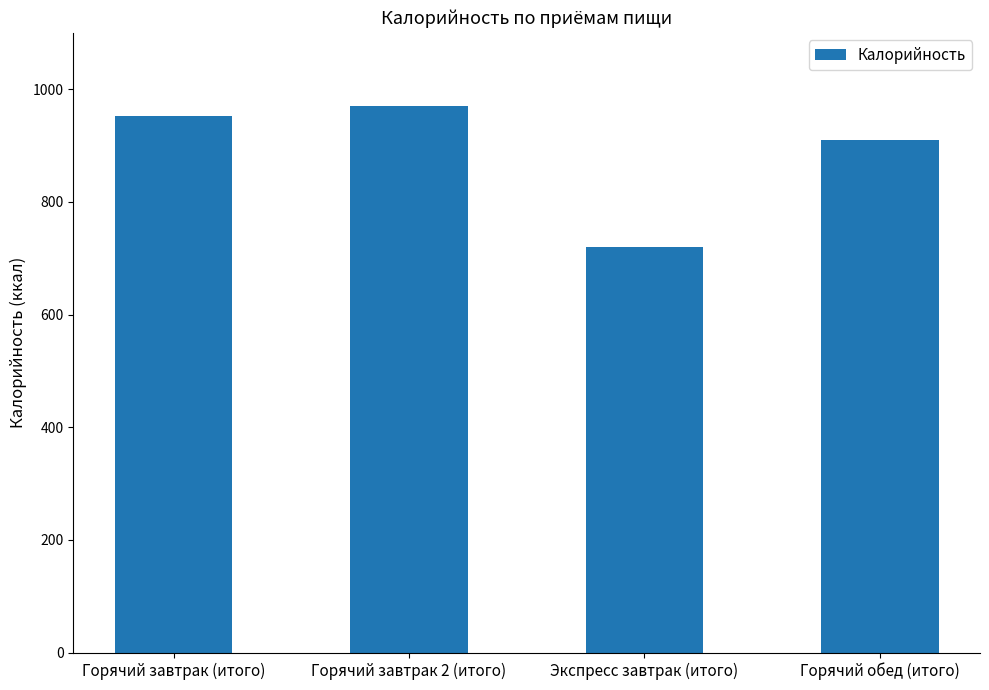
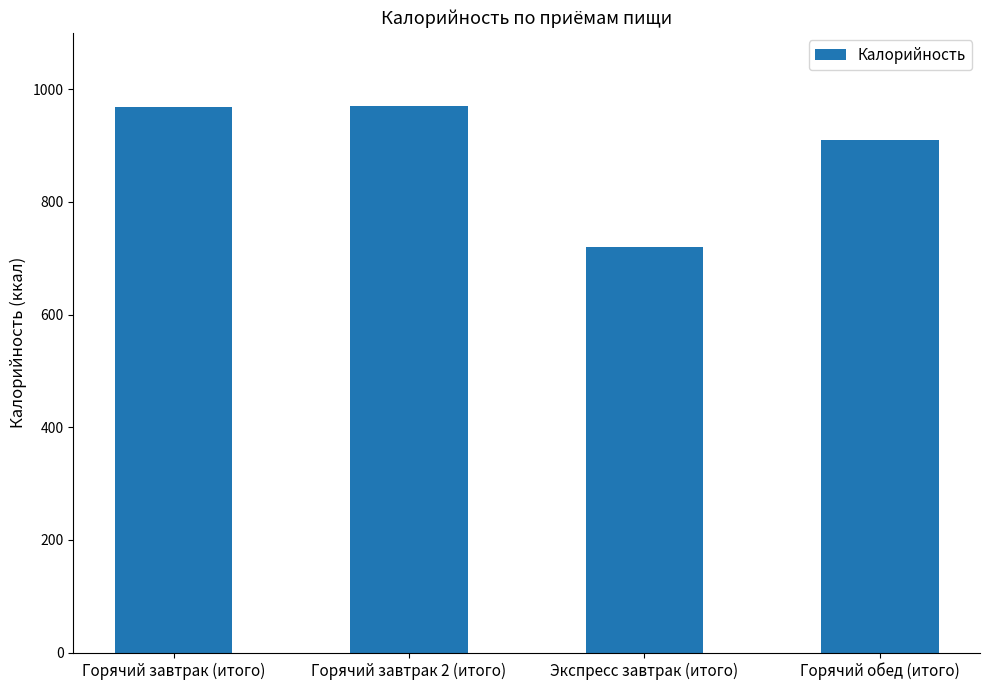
Горячий завтрак (итого): 950 -> 970
